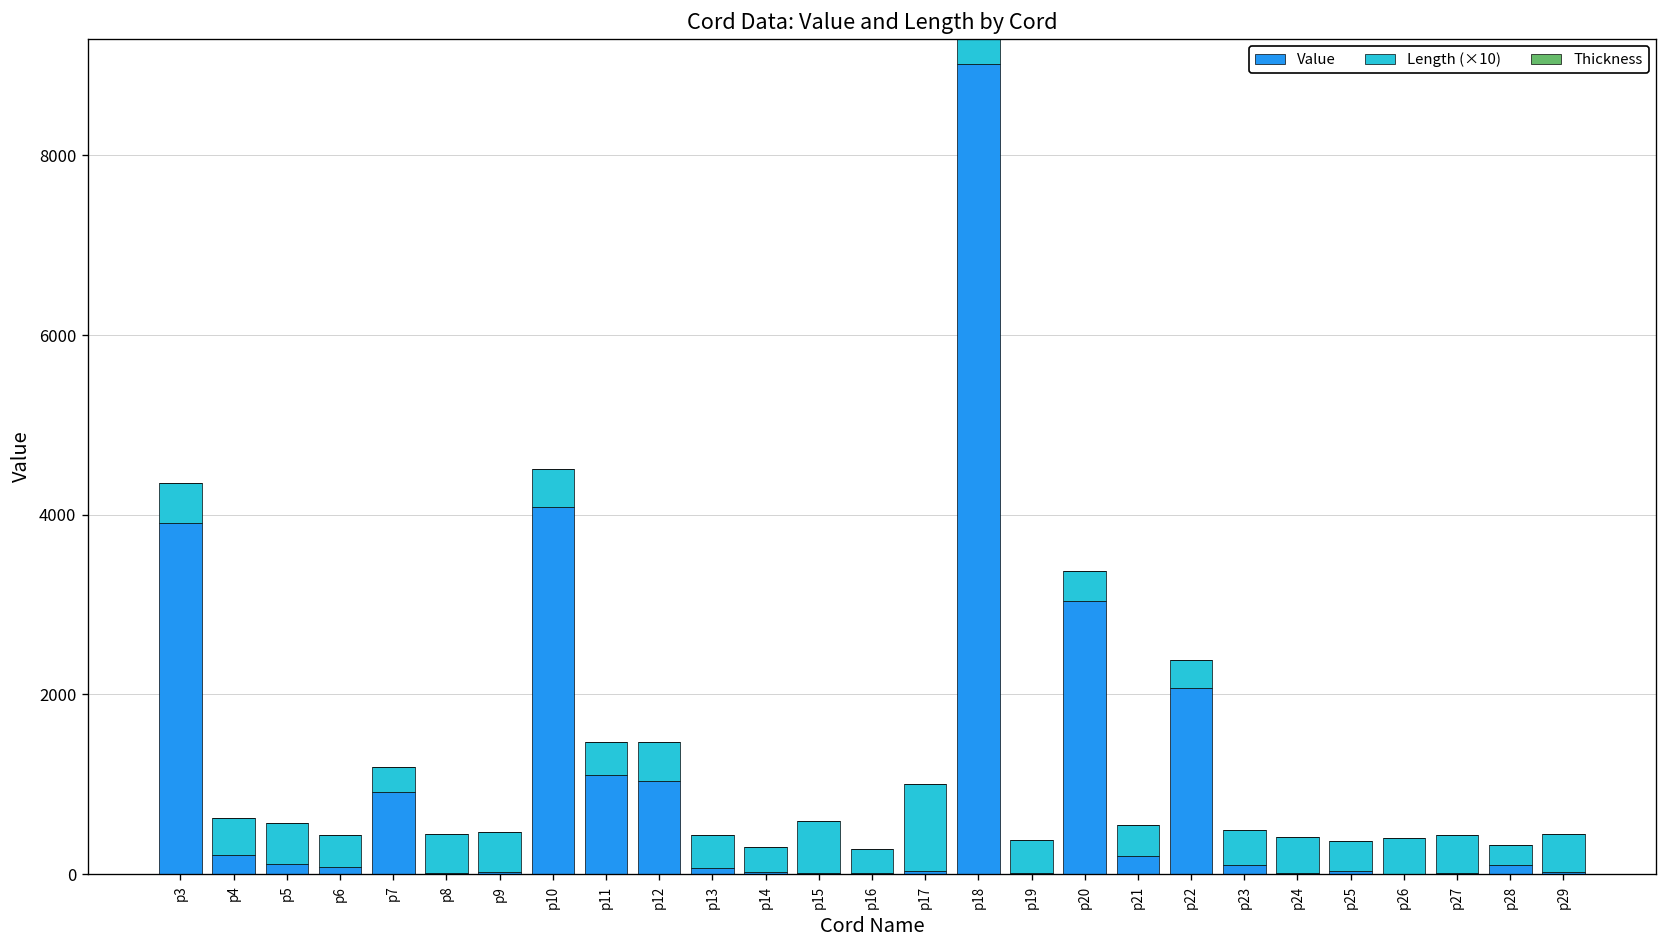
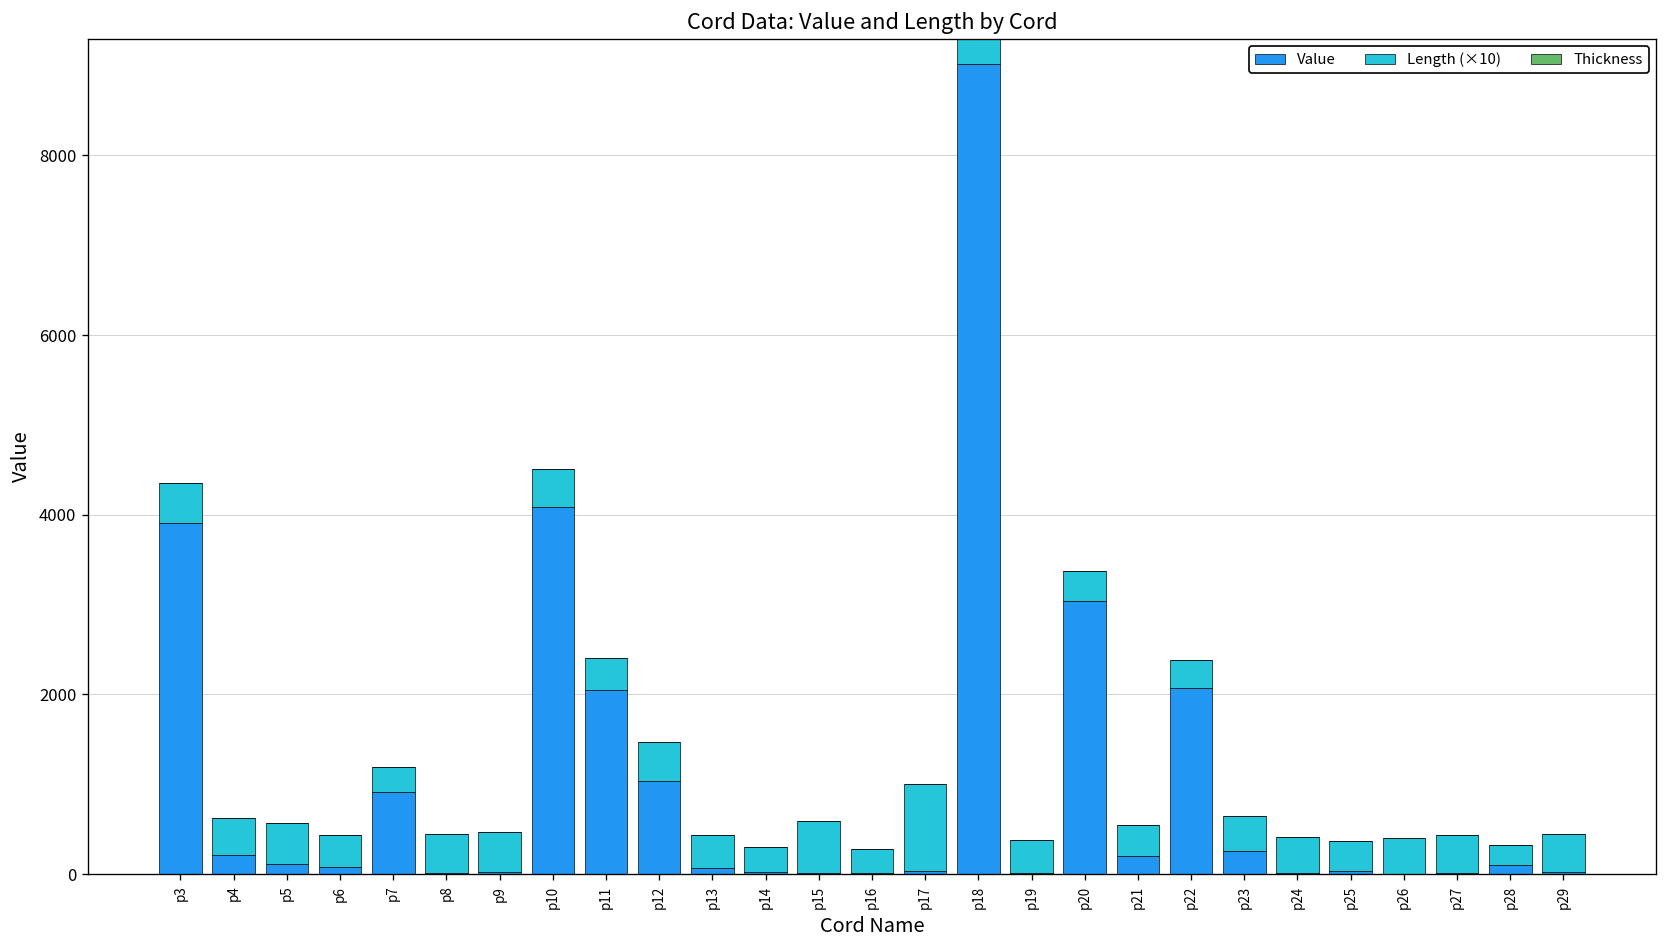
Value, p11: 1100 -> 2000
Value, p23: 100 -> 300
